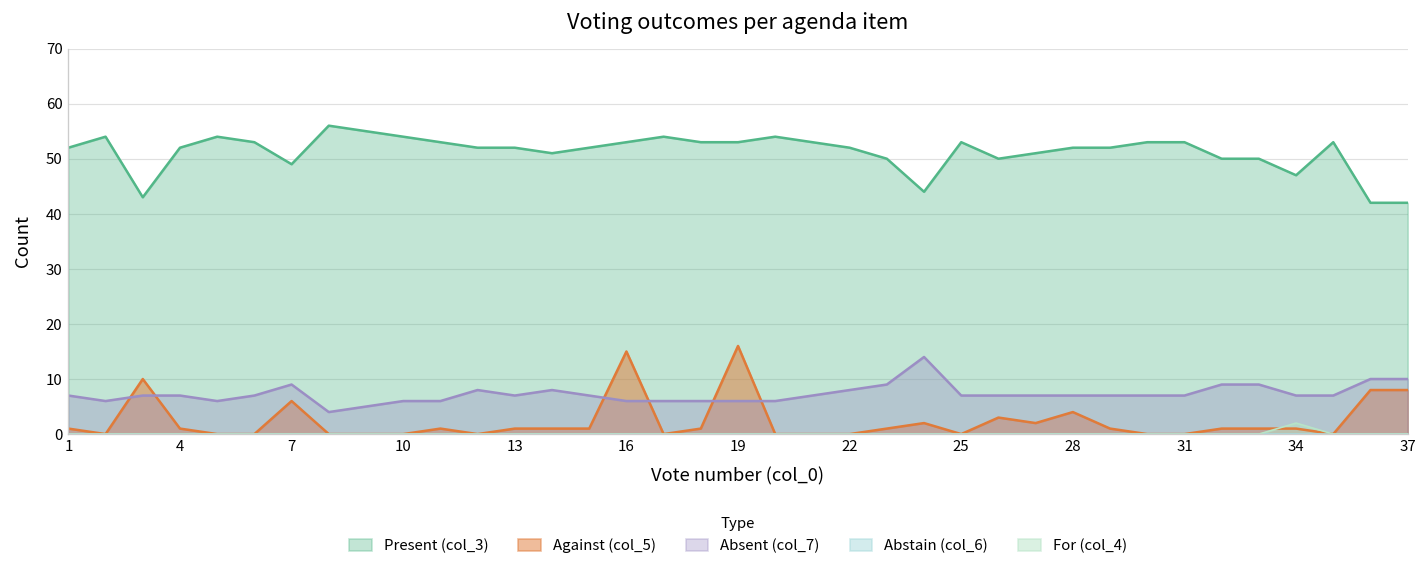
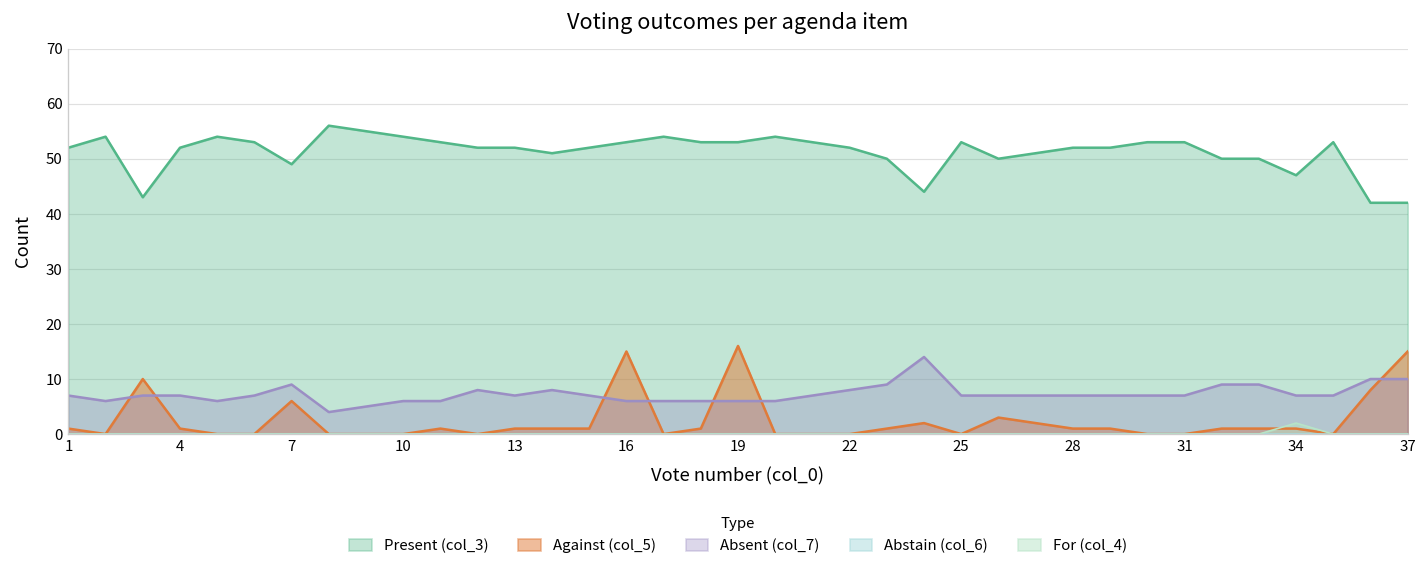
Against (col_5), 28: 4 -> 1
Against (col_5), 37: 8 -> 15
